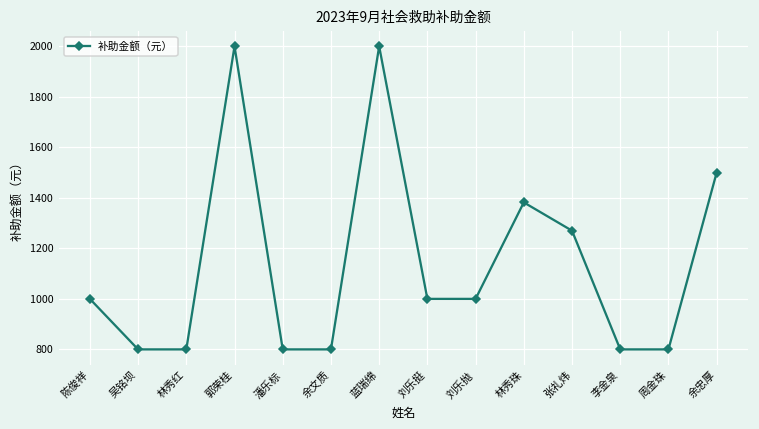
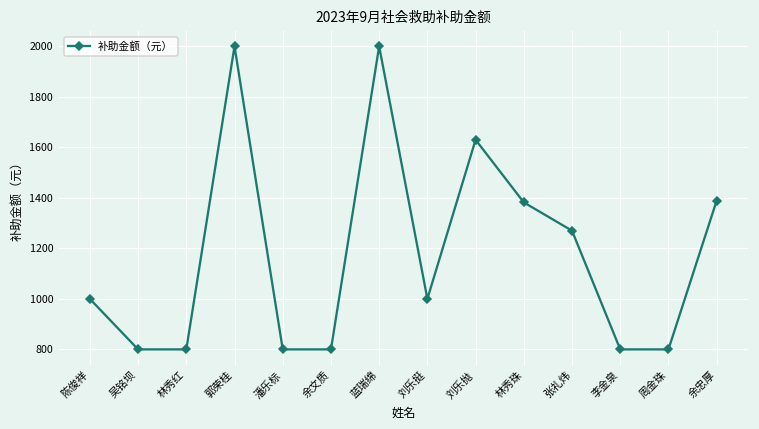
刘乐抛: 1000 -> 1630
余忠厚: 1500 -> 1390
